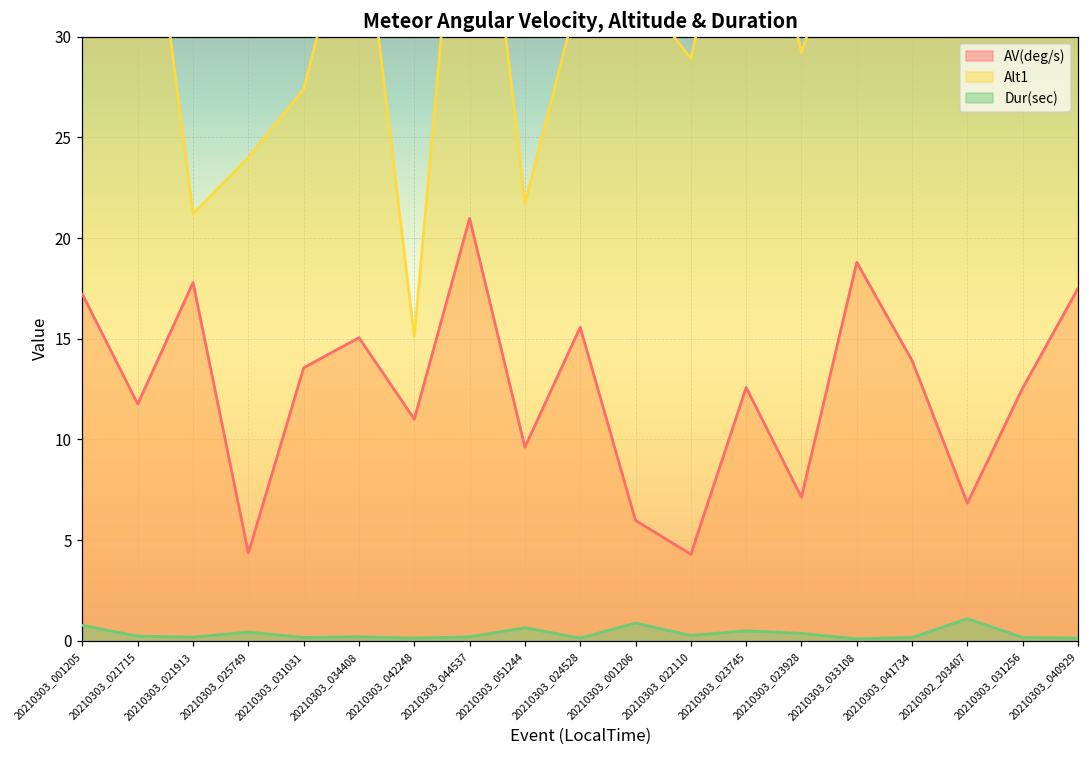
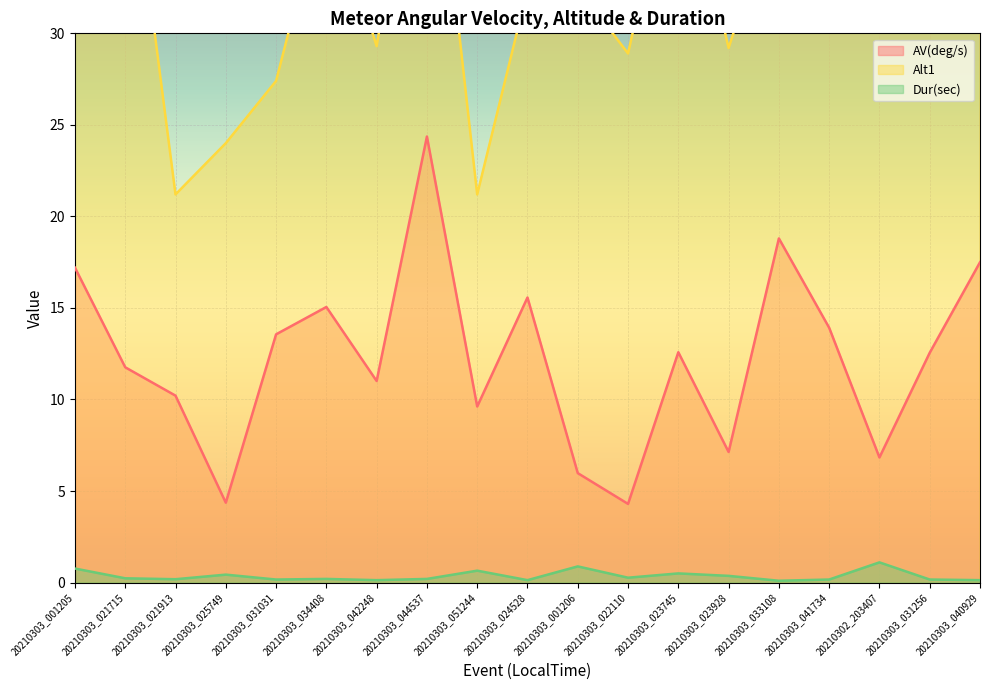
AV(deg/s), 20210303_021913: 17.8 -> 10.2
Alt1, 20210303_042248: 15.1 -> 29.3
AV(deg/s), 20210303_044537: 21.0 -> 24.4
Alt1, 20210303_051244: 21.7 -> 21.2
